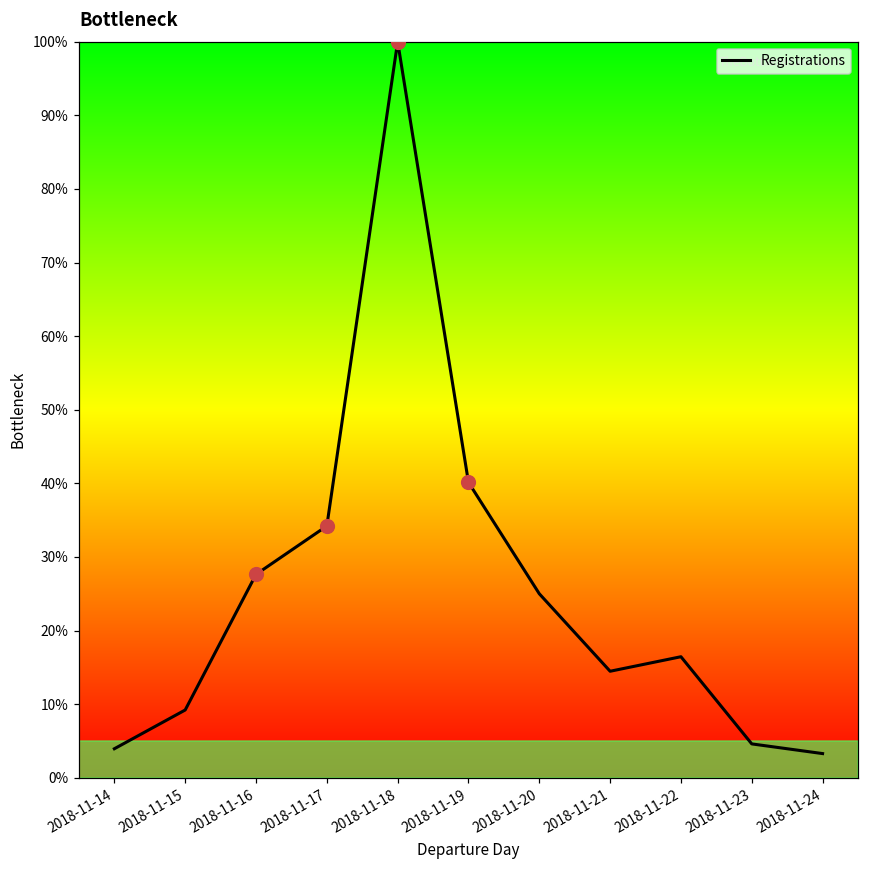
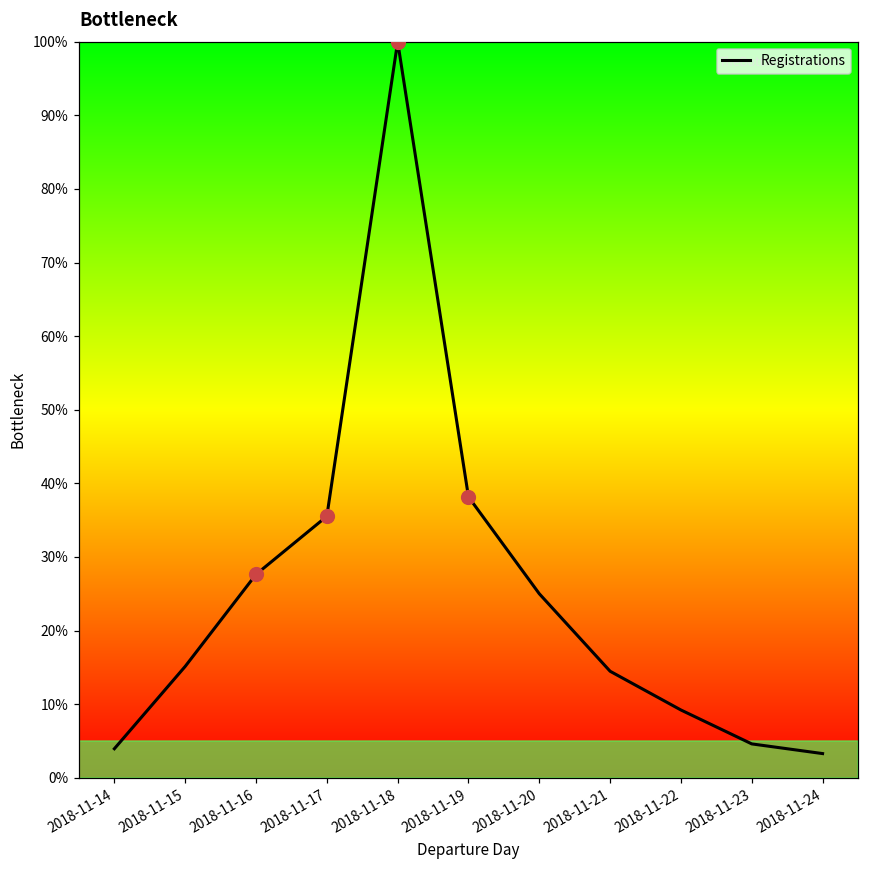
Registrations, 2018-11-15: 9% -> 15%
Registrations, 2018-11-17: 34% -> 36%
Registrations, 2018-11-19: 40% -> 38%
Registrations, 2018-11-22: 16% -> 9%
